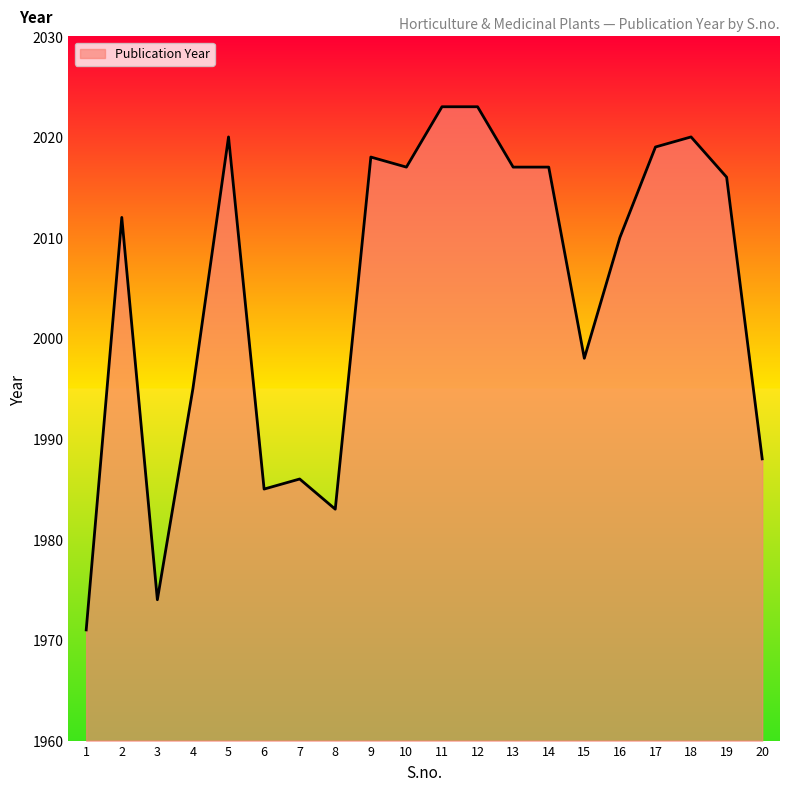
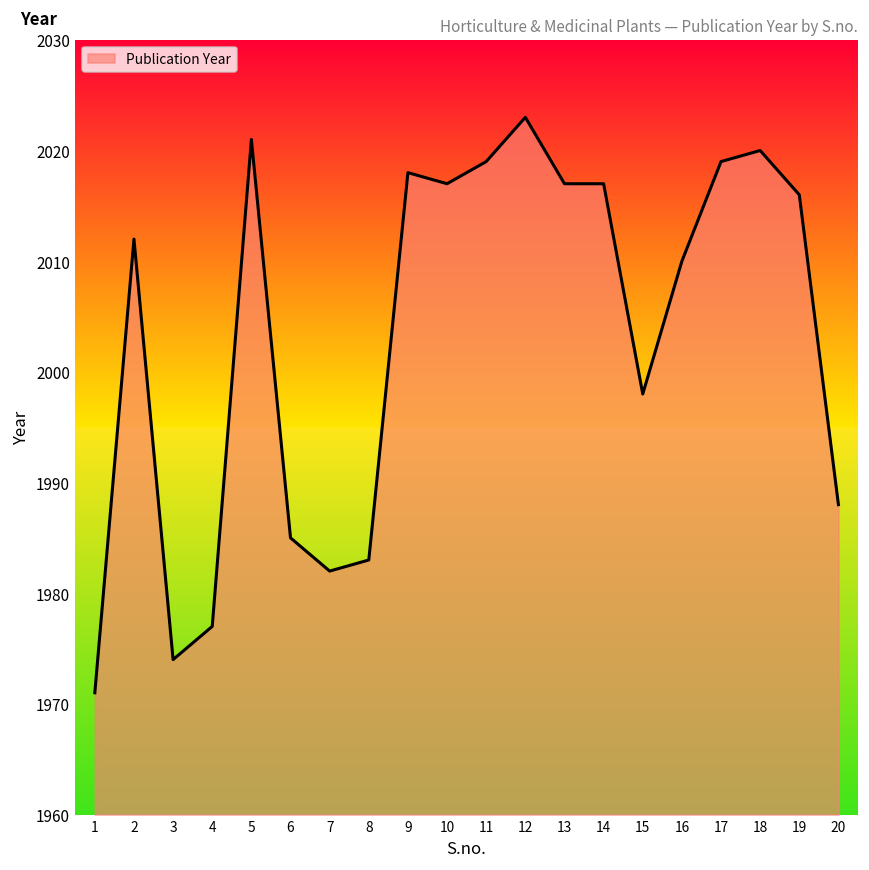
4: 1995 -> 1977
5: 2020 -> 2021
7: 1986 -> 1982
11: 2023 -> 2019
